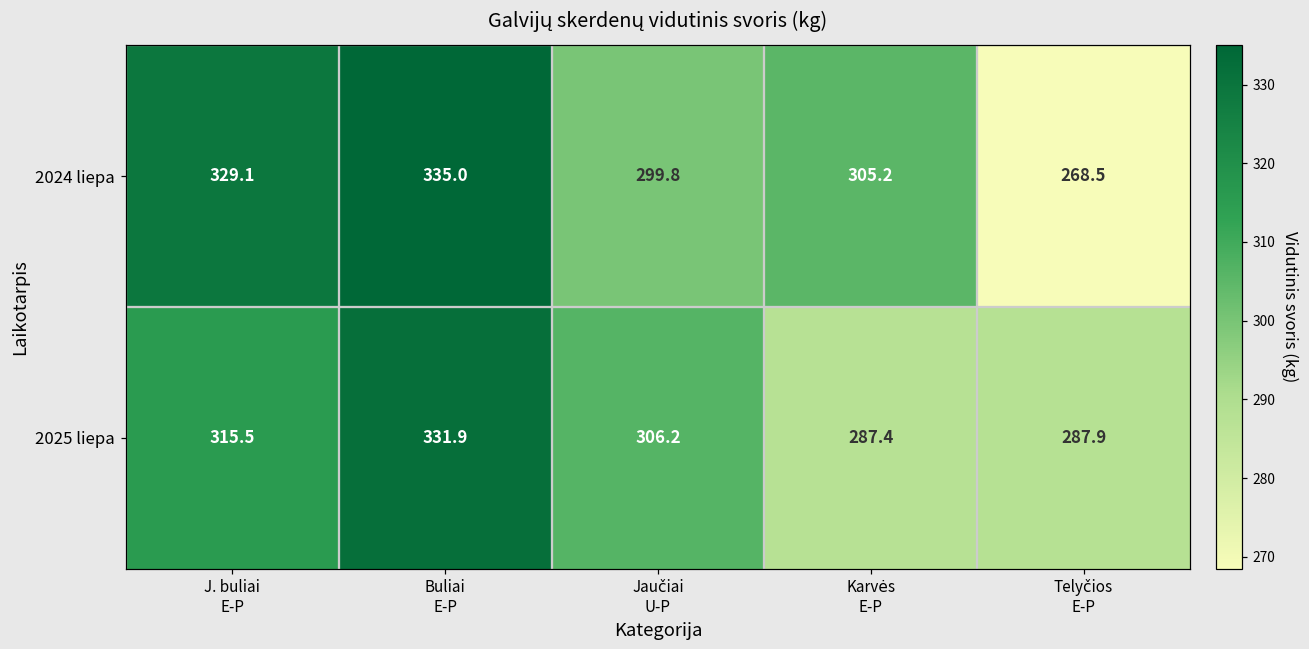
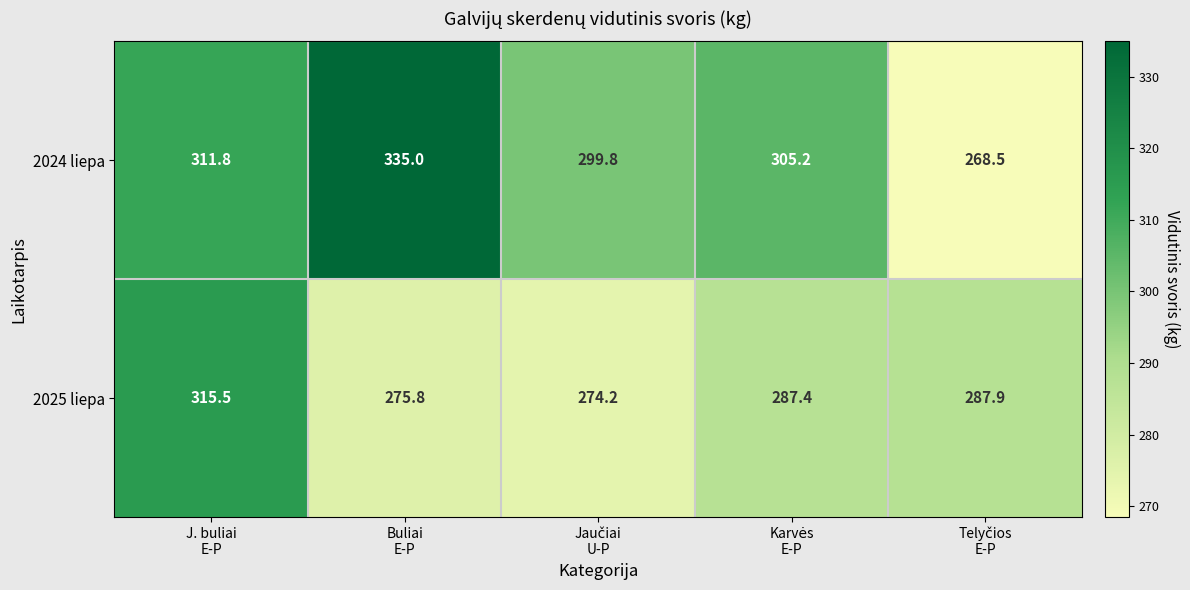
2024 liepa, J. buliai E-P: 329.1 -> 311.8
2025 liepa, Buliai E-P: 331.9 -> 275.8
2025 liepa, Jaučiai U-P: 306.2 -> 274.2
